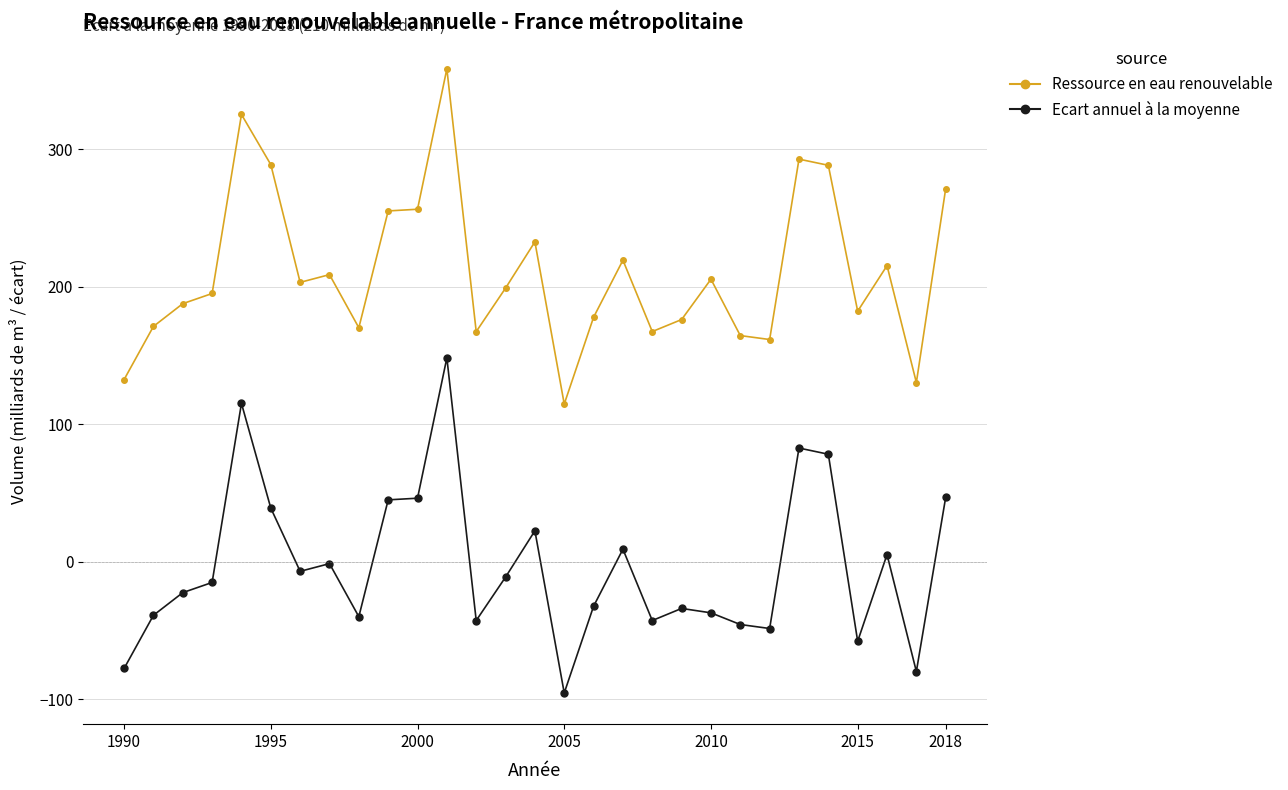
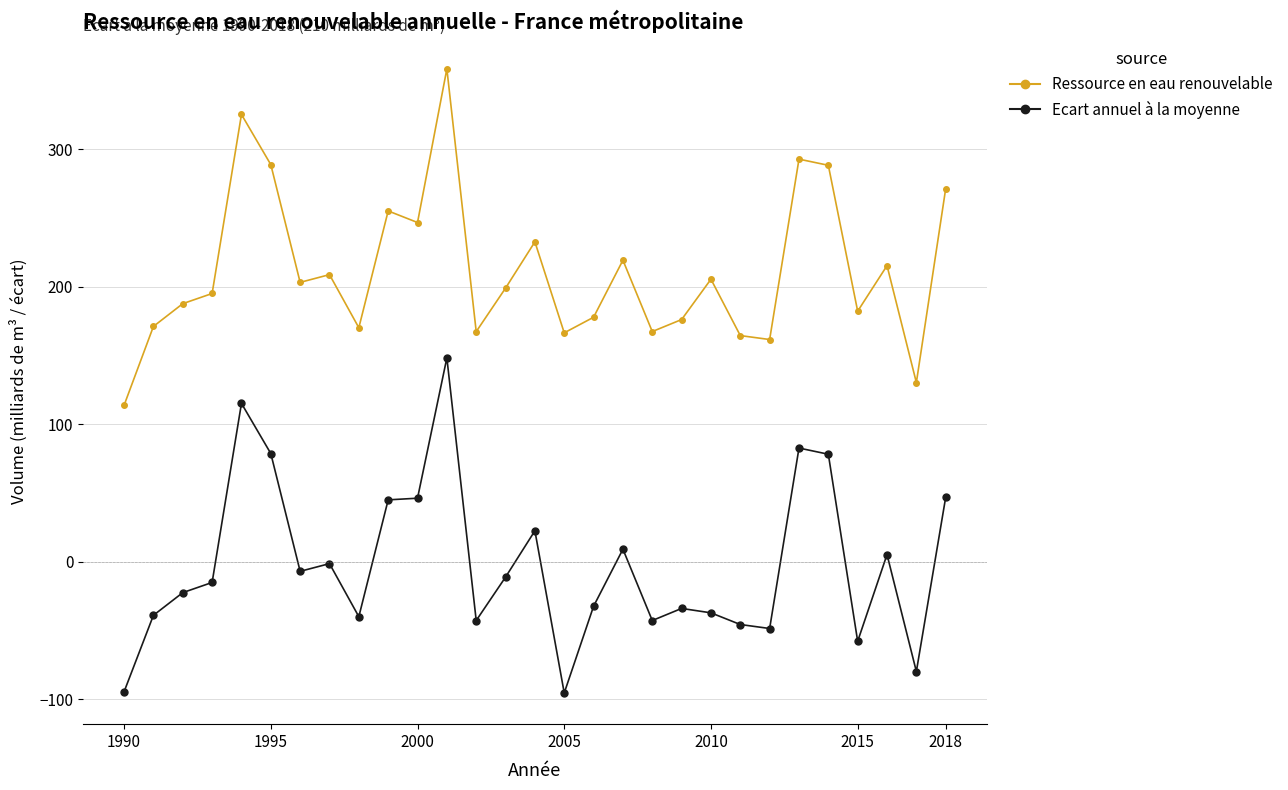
Ressource en eau renouvelable, 1990: 132 -> 114
Ecart annuel à la moyenne, 1990: -78 -> -95
Ecart annuel à la moyenne, 1995: 39 -> 79
Ressource en eau renouvelable, 2000: 256 -> 247
Ressource en eau renouvelable, 2005: 115 -> 166
